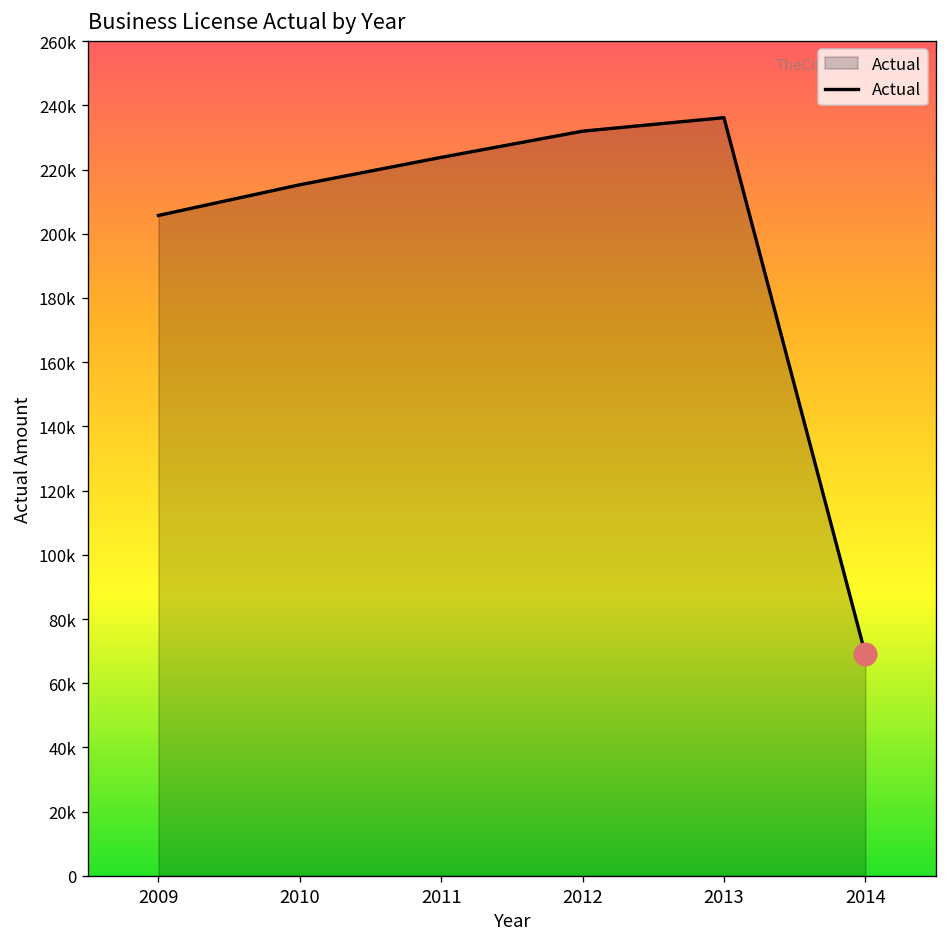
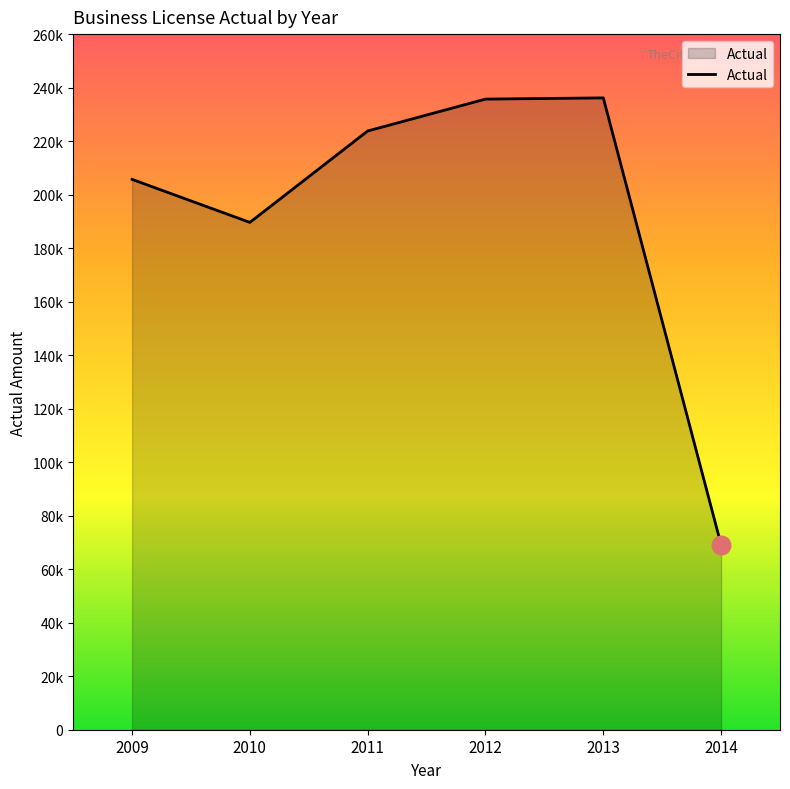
Actual, 2010: 215000 -> 190000
Actual, 2012: 232000 -> 236000
